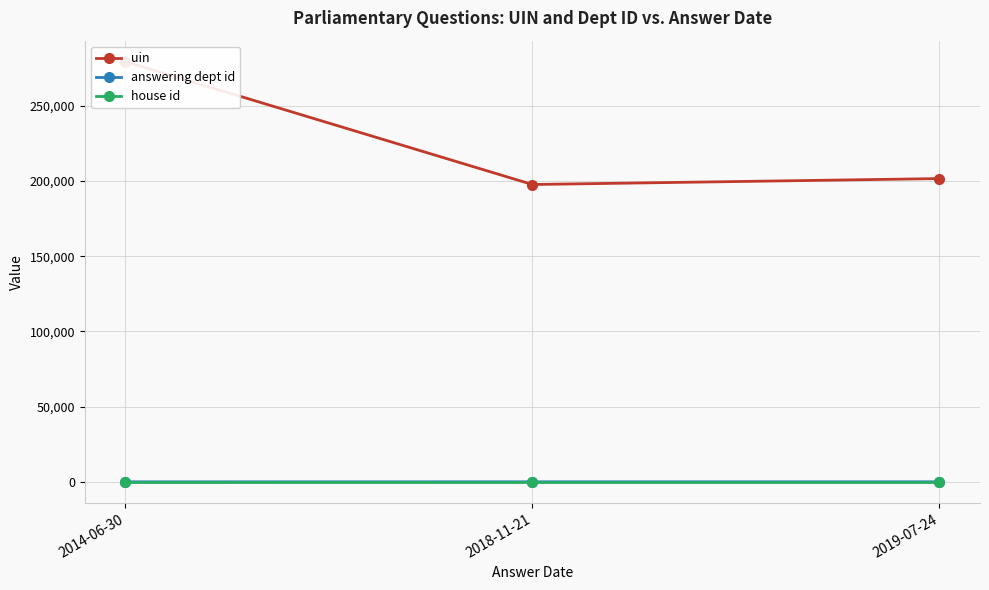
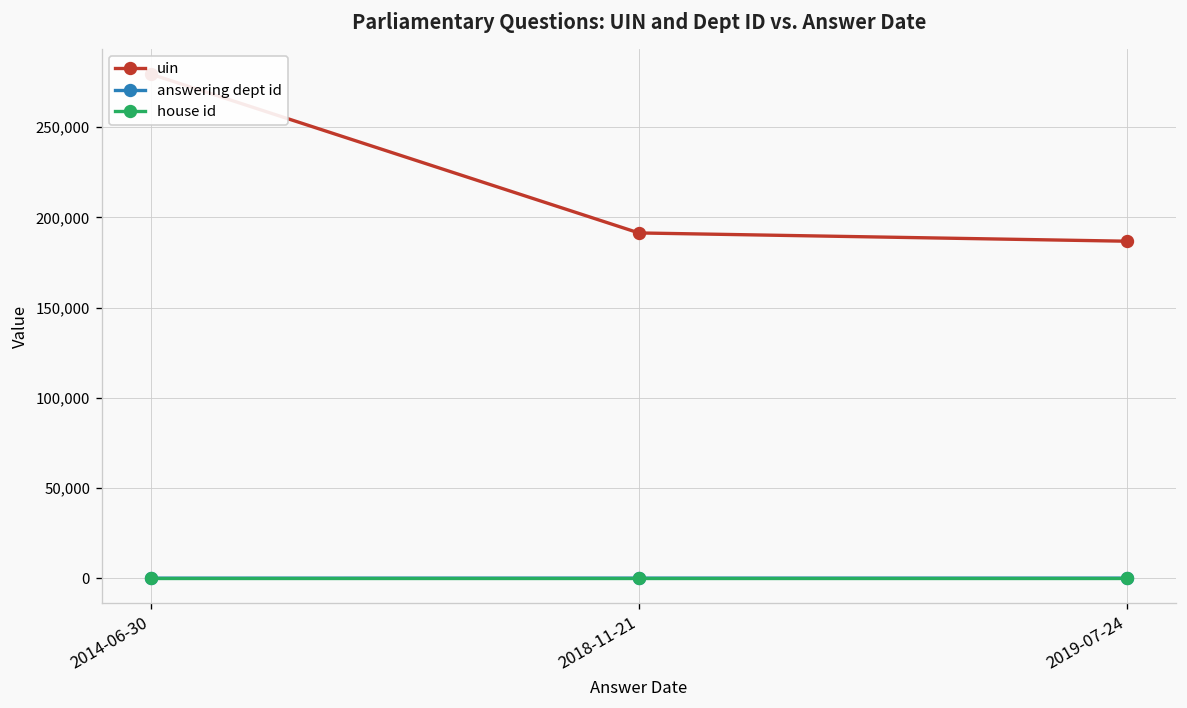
uin, 2018-11-21: 198,000 -> 191,000
uin, 2019-07-24: 202,000 -> 187,000
